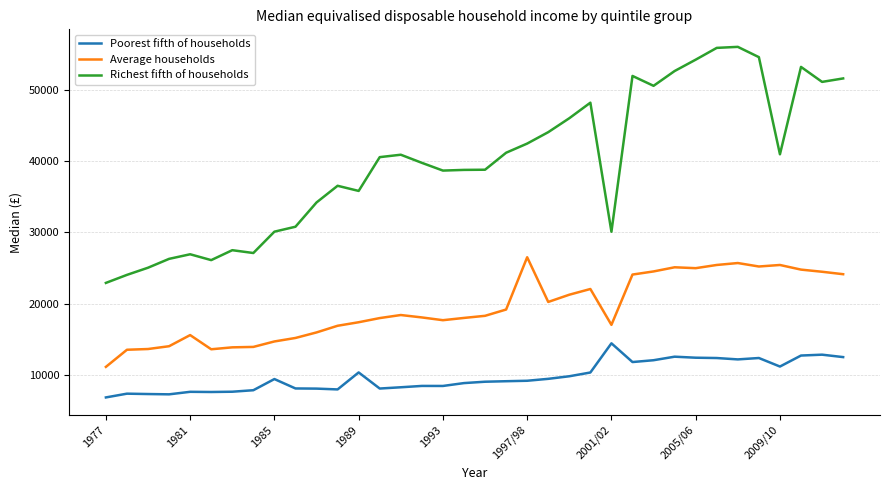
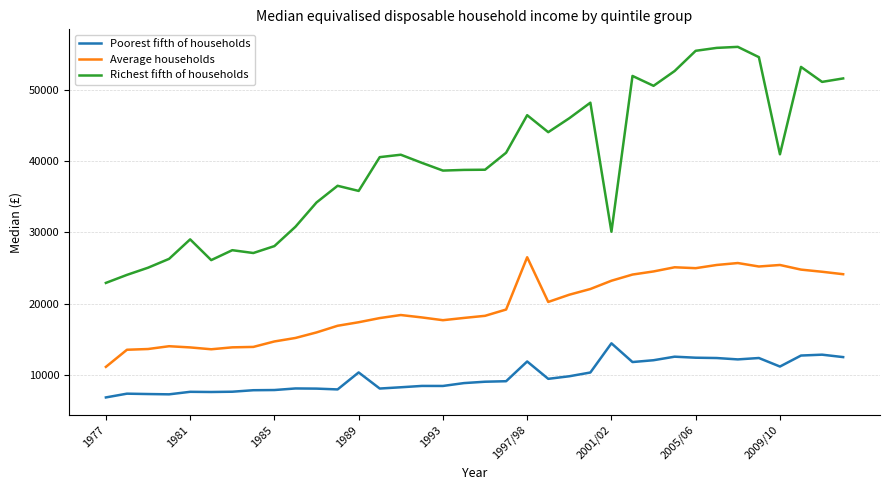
Average households, 1981: 16000 -> 14000
Richest fifth of households, 1981: 27000 -> 29000
Poorest fifth of households, 1985: 9000 -> 8000
Richest fifth of households, 1985: 30000 -> 28000
Poorest fifth of households, 1997/98: 9000 -> 12000
Richest fifth of households, 1997/98: 42000 -> 46000
Average households, 2001/02: 17000 -> 23000
Richest fifth of households, 2005/06: 54000 -> 55000
